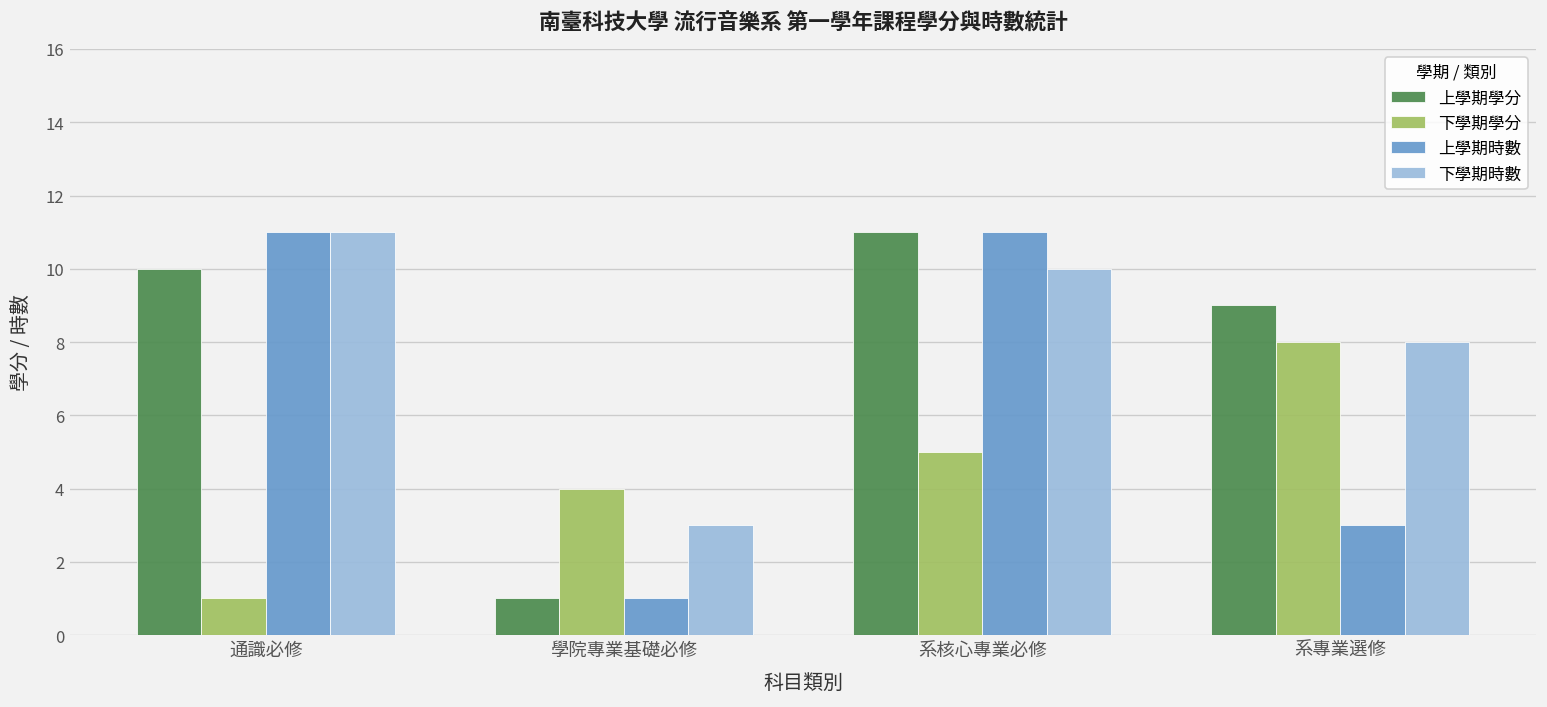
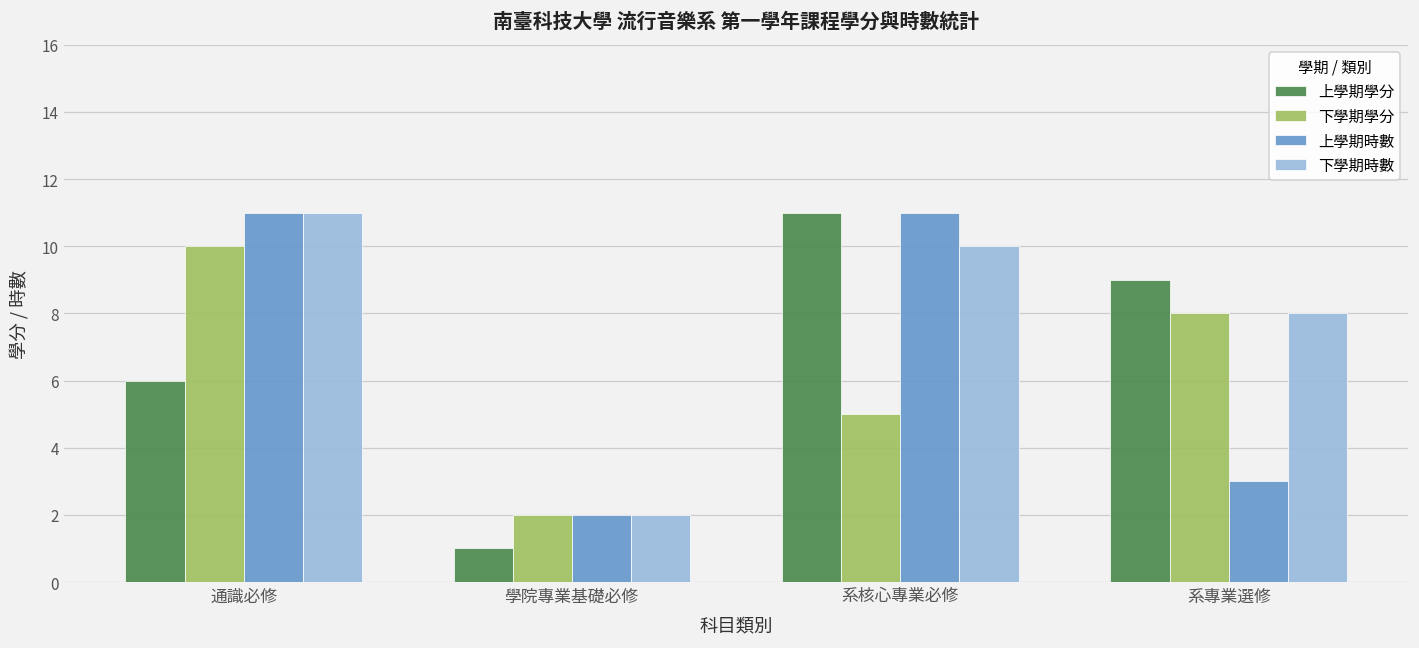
上學期學分, 通識必修: 10 -> 6
下學期學分, 通識必修: 1 -> 10
下學期學分, 學院專業基礎必修: 4 -> 2
上學期時數, 學院專業基礎必修: 1 -> 2
下學期時數, 學院專業基礎必修: 3 -> 2
